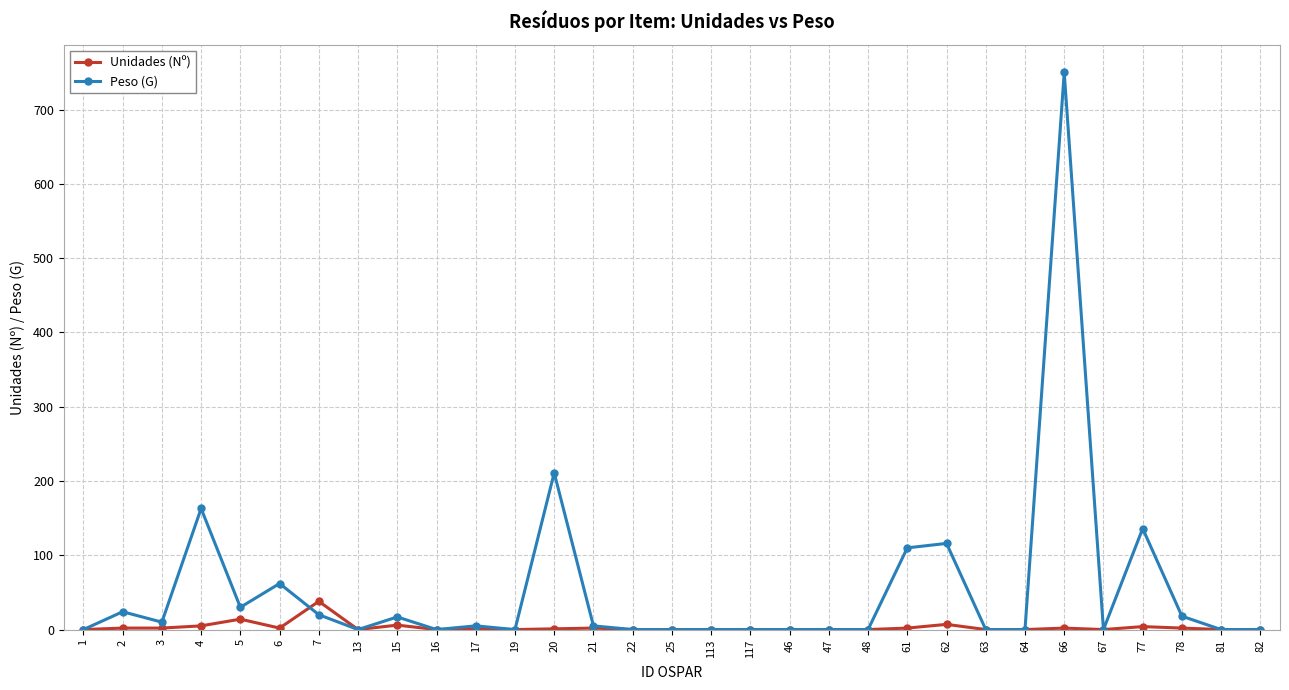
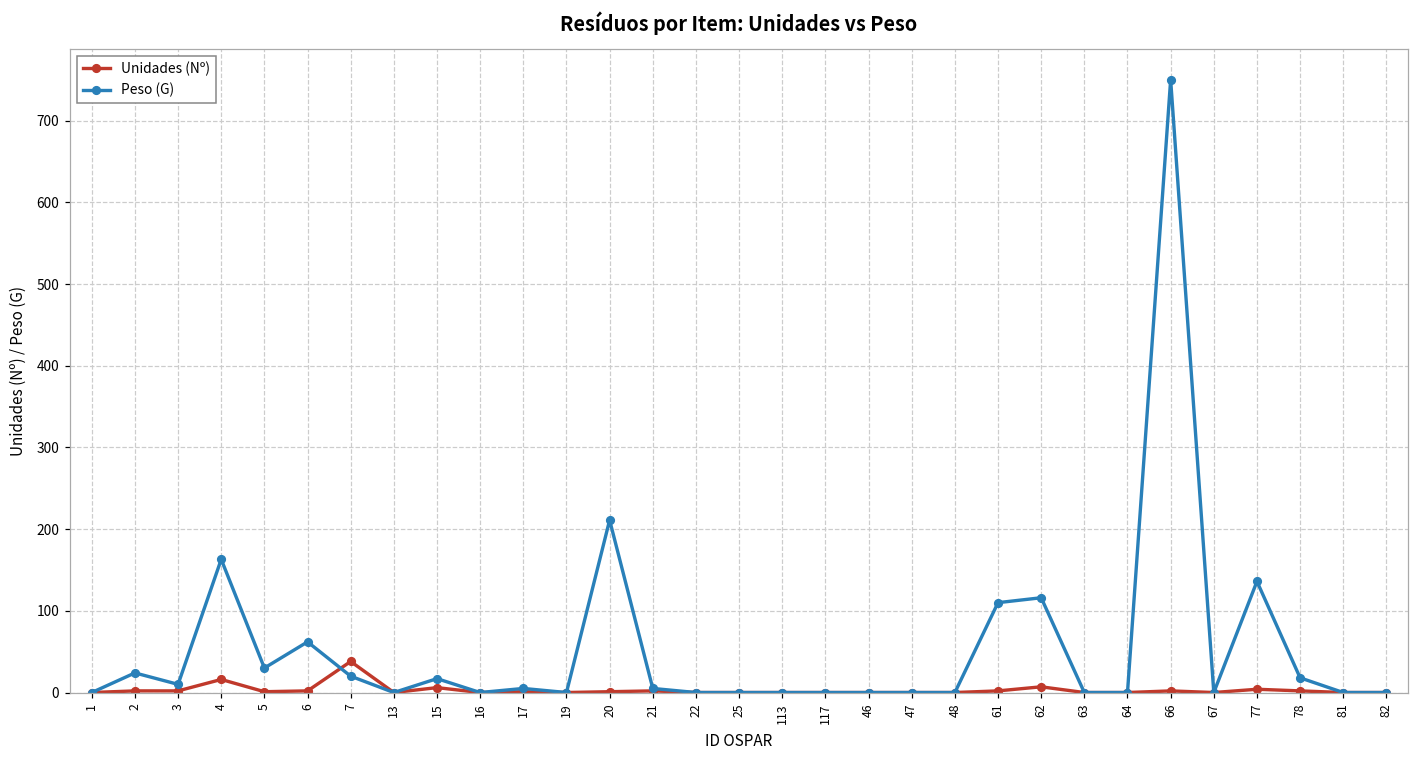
Unidades (Nº), 4: 10 -> 20
Unidades (Nº), 5: 10 -> 0
